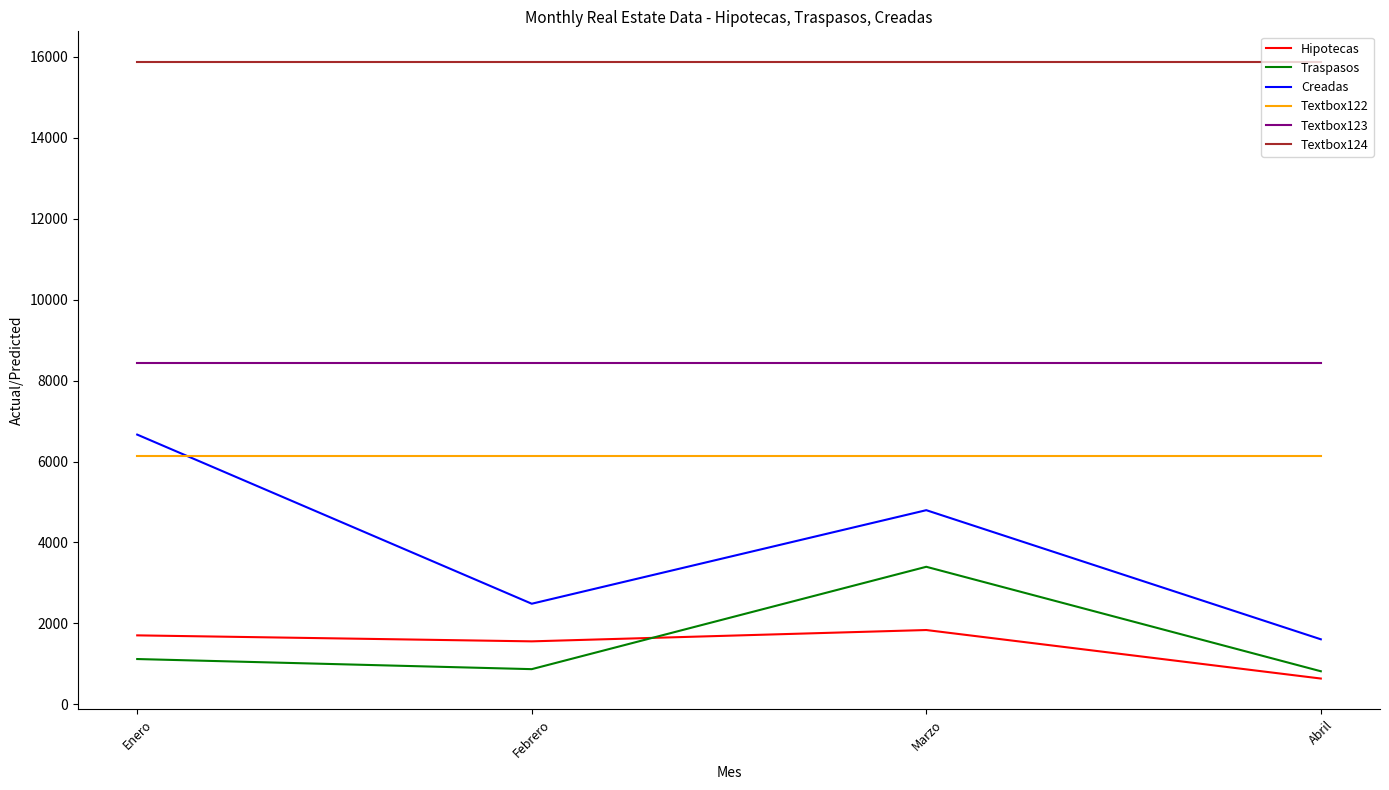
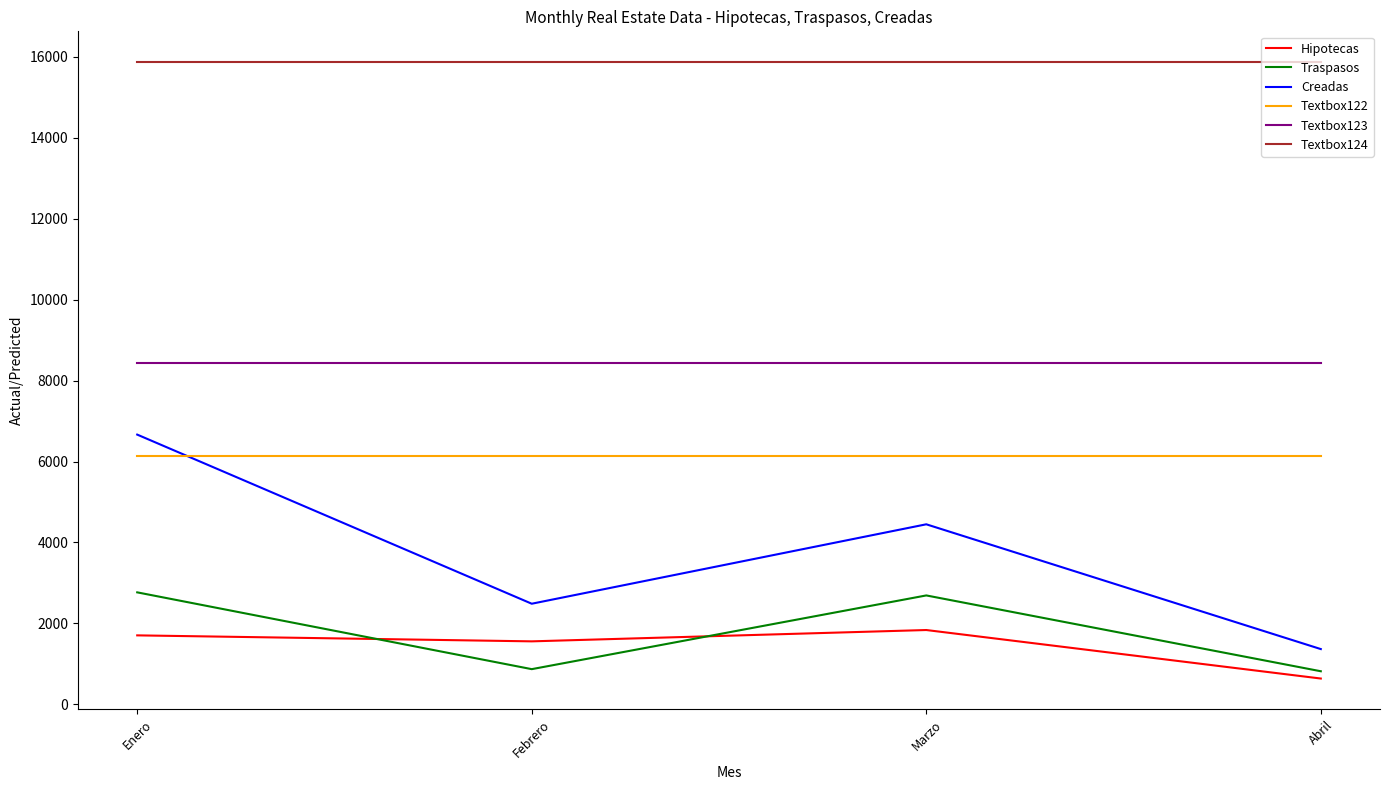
Traspasos, Enero: 1100 -> 2800
Traspasos, Marzo: 3400 -> 2700
Creadas, Marzo: 4800 -> 4400
Creadas, Abril: 1600 -> 1400
